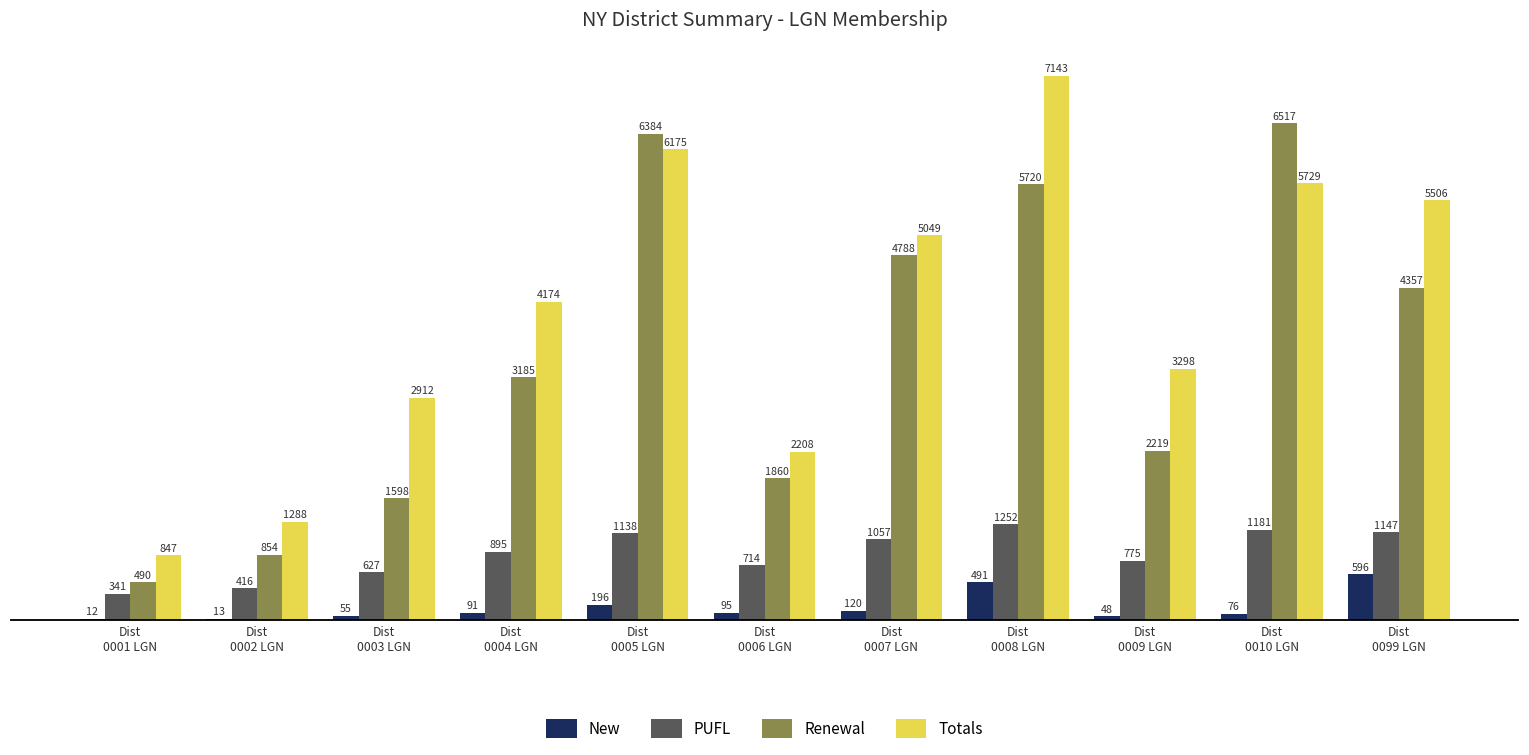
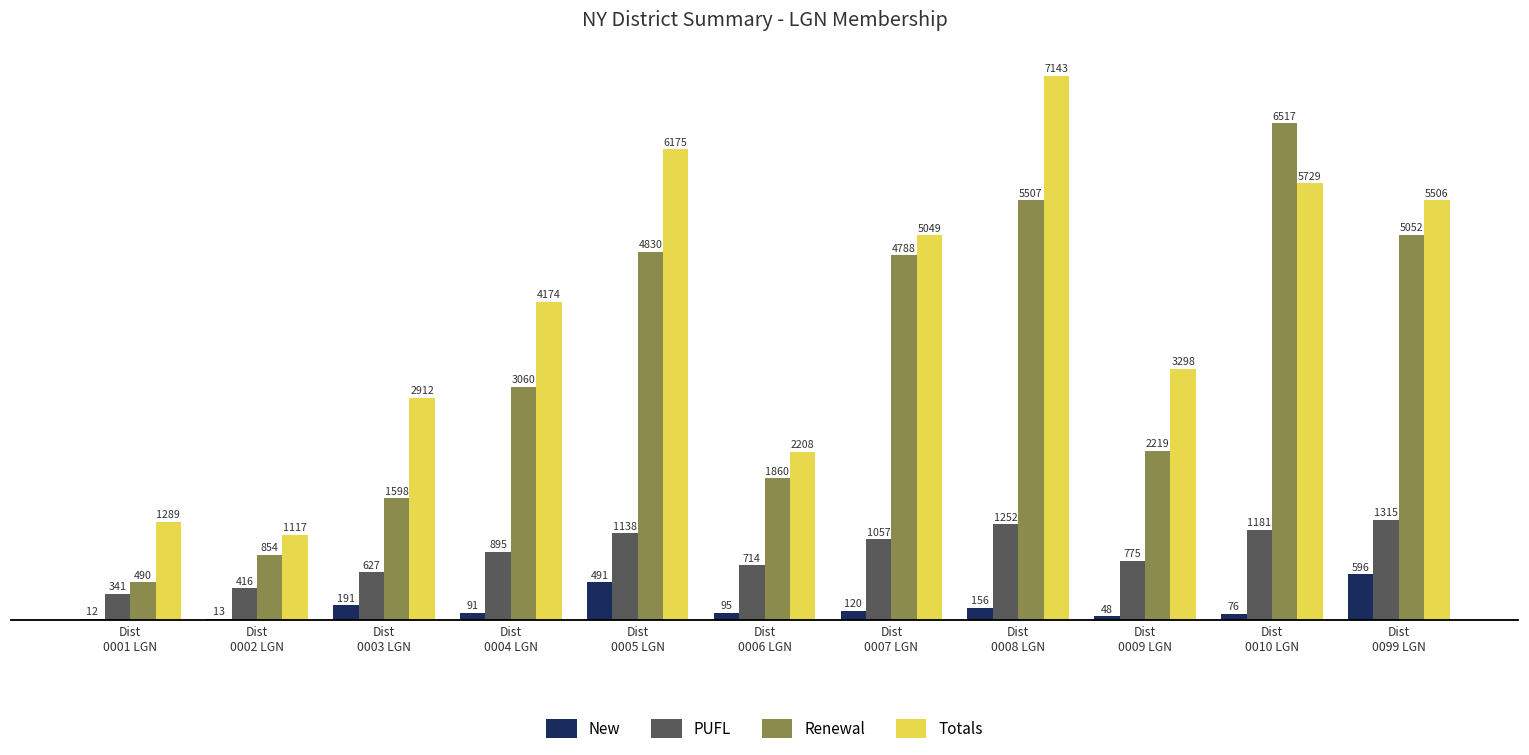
Totals, Dist 0001 LGN: 847 -> 1289
Totals, Dist 0002 LGN: 1288 -> 1117
New, Dist 0003 LGN: 55 -> 191
Renewal, Dist 0004 LGN: 3185 -> 3060
New, Dist 0005 LGN: 196 -> 491
Renewal, Dist 0005 LGN: 6384 -> 4830
New, Dist 0008 LGN: 491 -> 156
Renewal, Dist 0008 LGN: 5720 -> 5507
PUFL, Dist 0099 LGN: 1147 -> 1315
Renewal, Dist 0099 LGN: 4357 -> 5052
